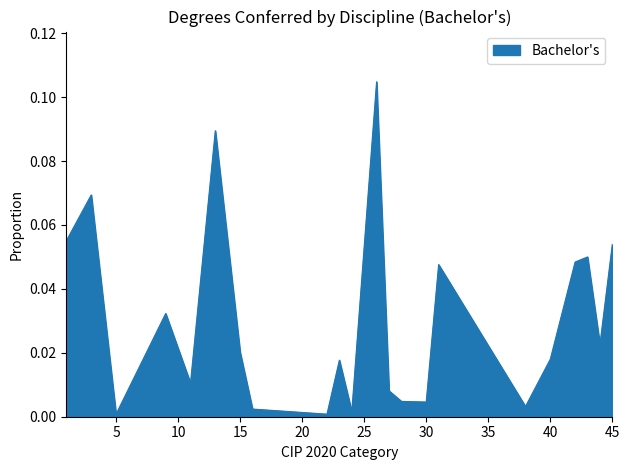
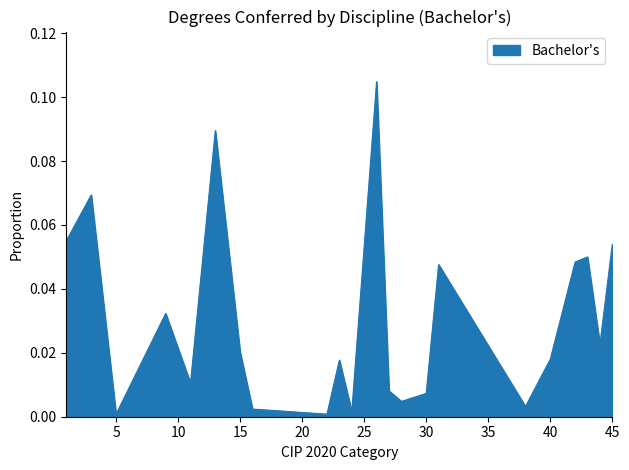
30: 0.005 -> 0.007
